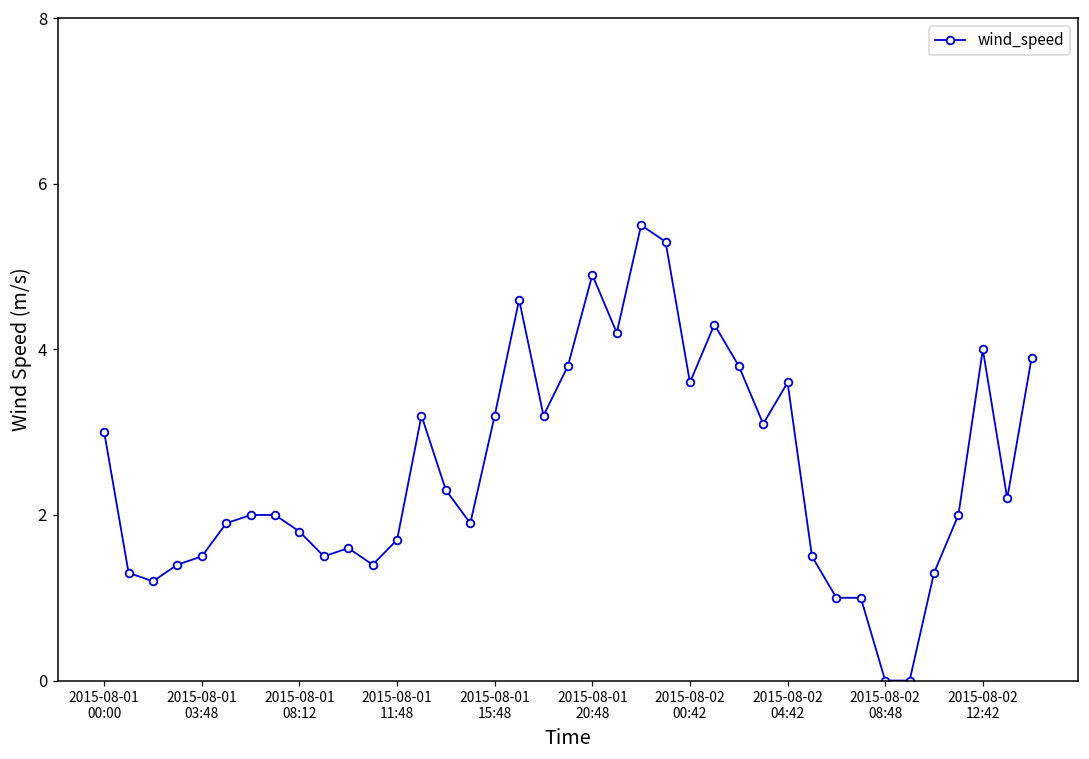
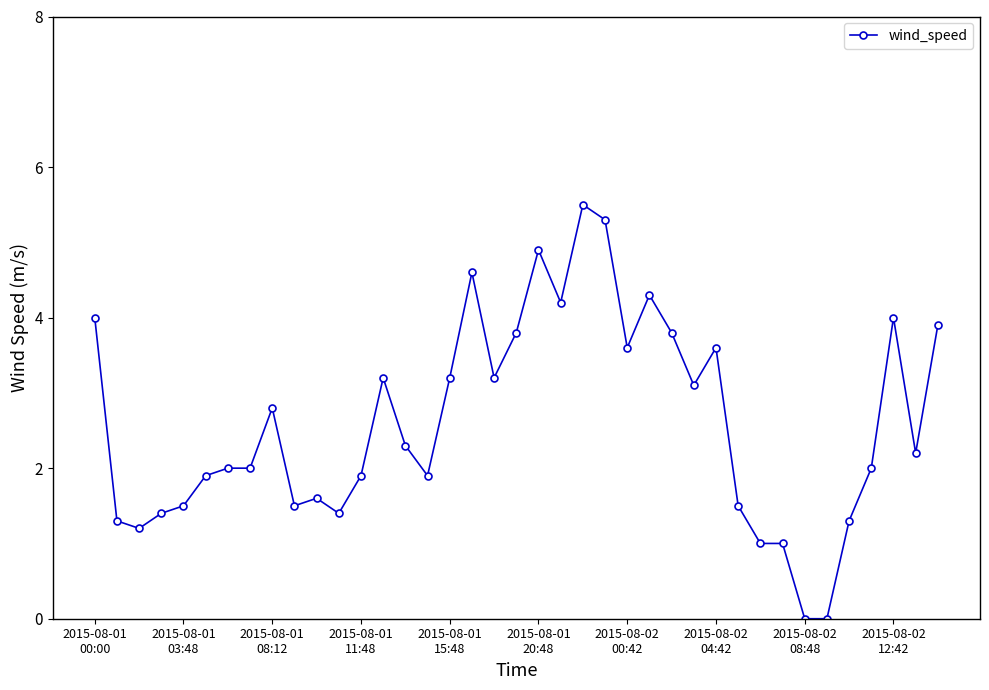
2015-08-01 00:00: 3 -> 4
2015-08-01 08:12: 1.8 -> 2.8
2015-08-01 11:48: 1.7 -> 1.9
